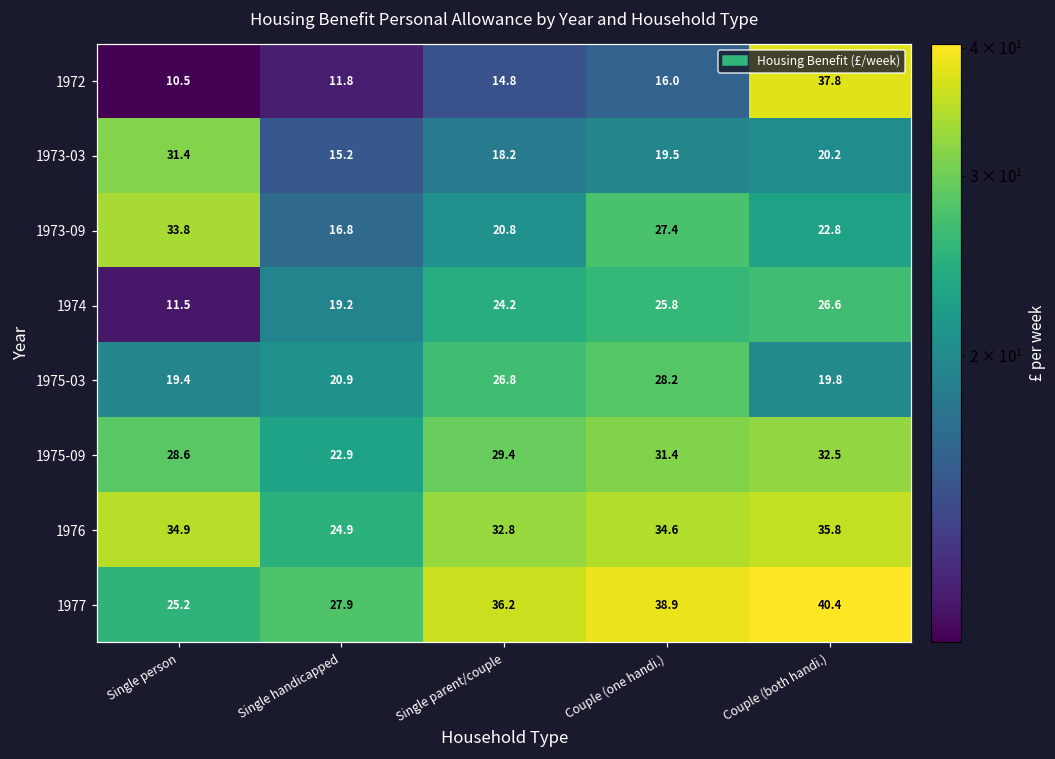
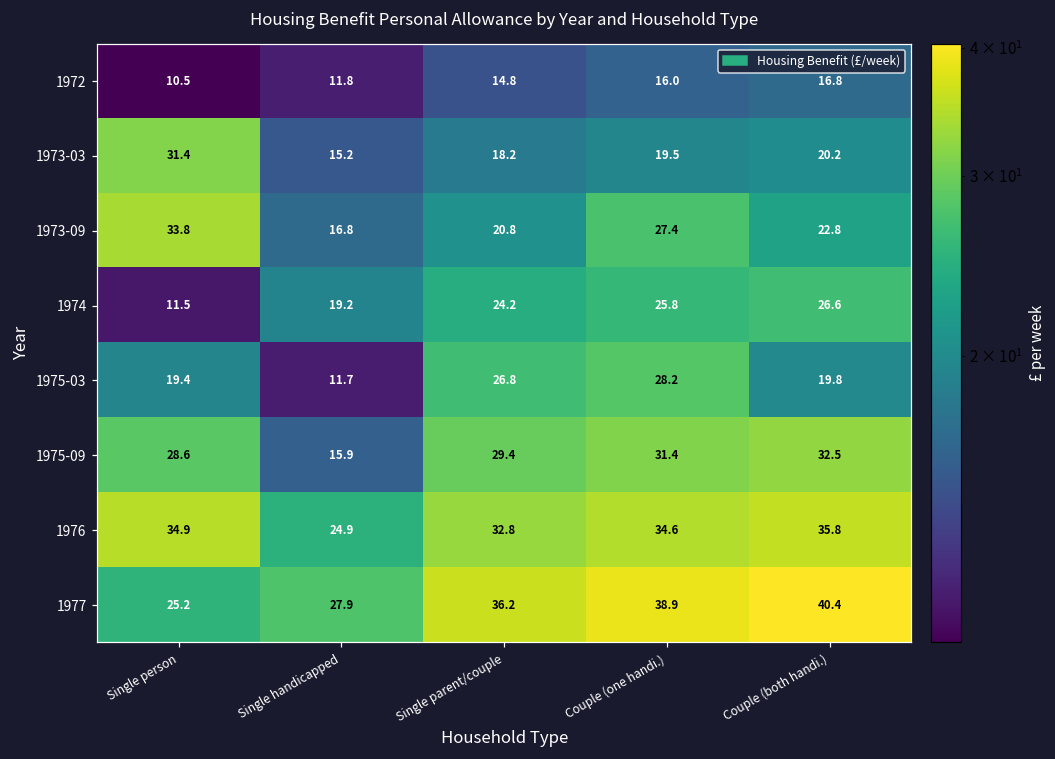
1972, Couple (both handi.): 37.8 -> 16.8
1975-03, Single handicapped: 20.9 -> 11.7
1975-09, Single handicapped: 22.9 -> 15.9
